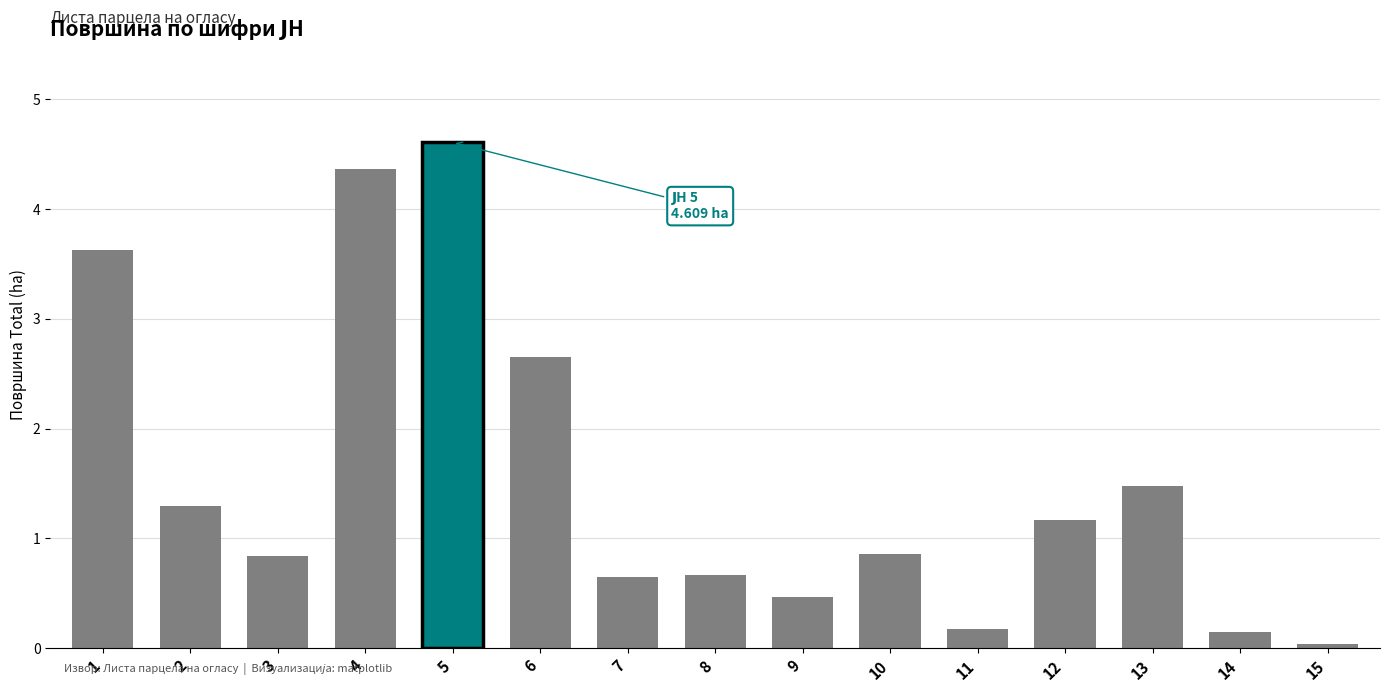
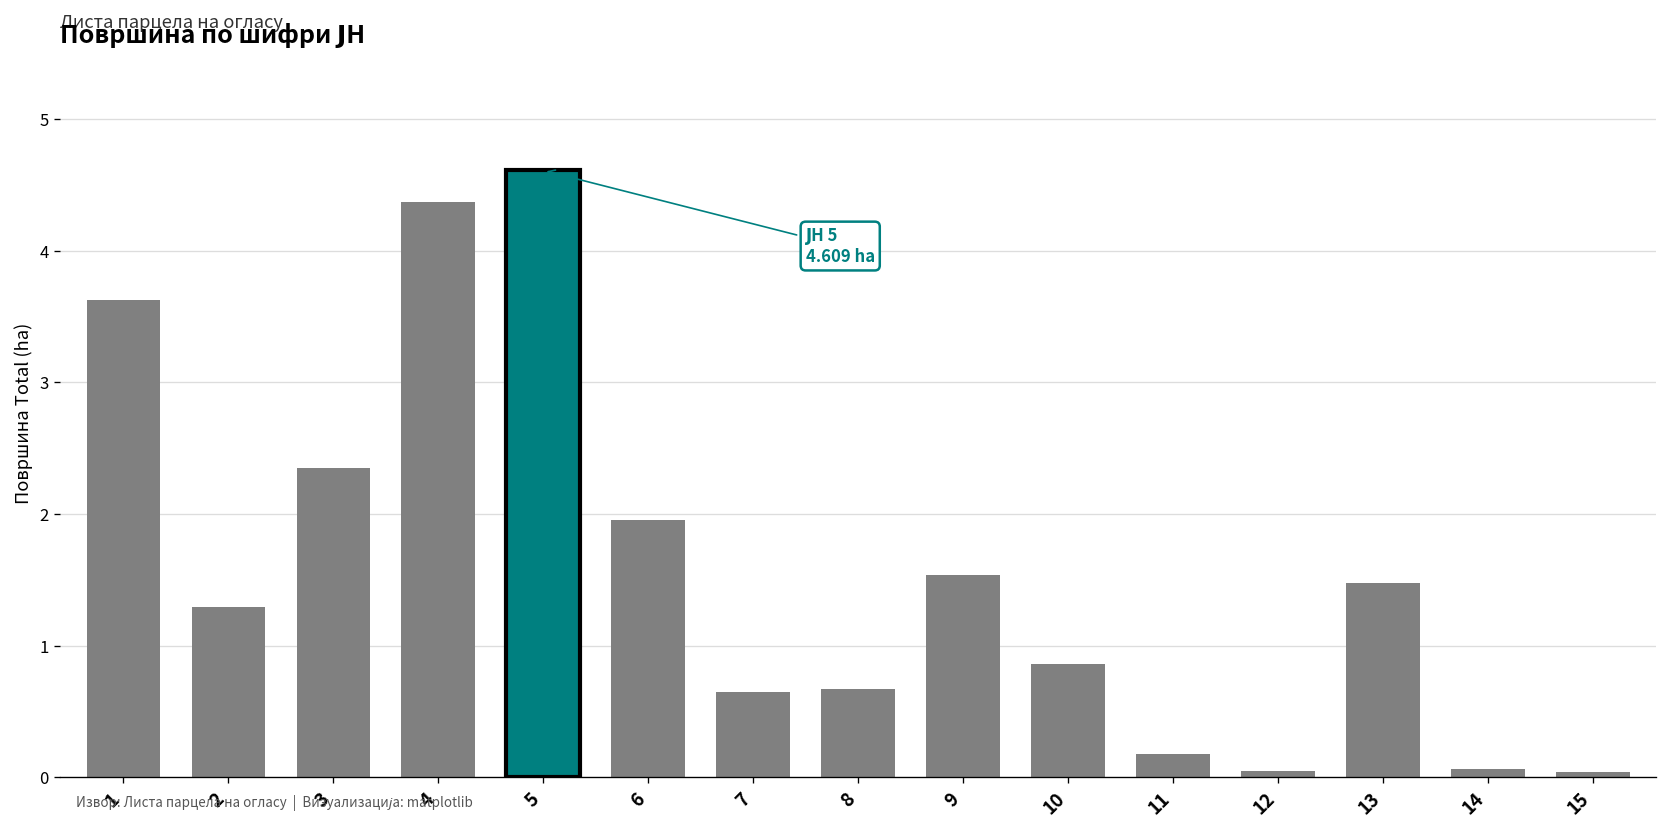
3: 0.84 -> 2.35
6: 2.66 -> 1.95
9: 0.47 -> 1.54
12: 1.17 -> 0.05
14: 0.14 -> 0.07
